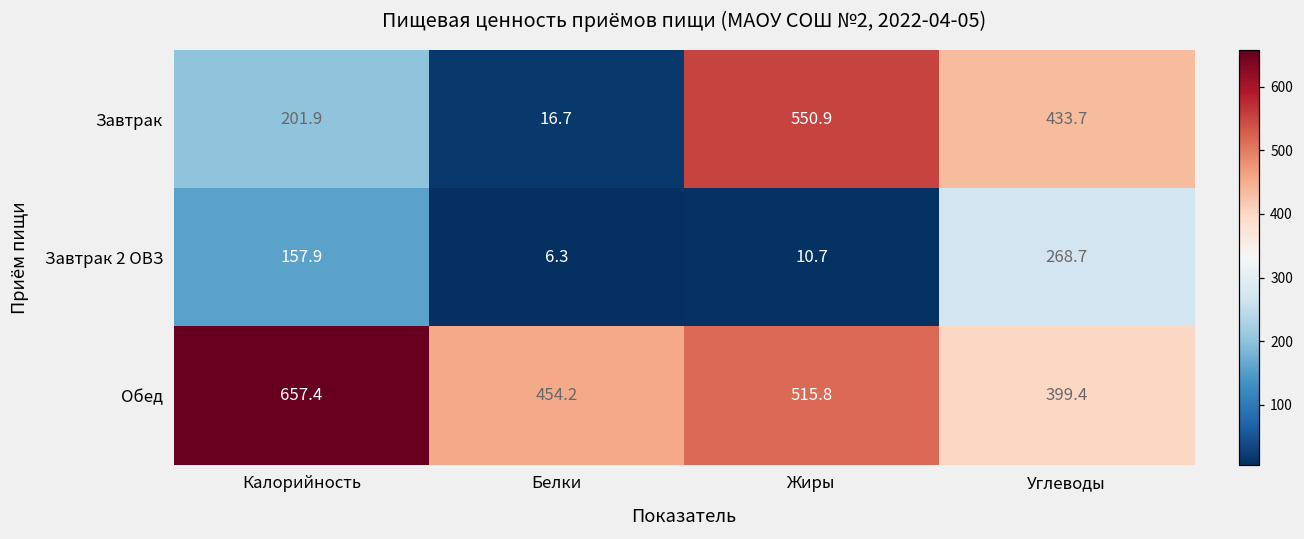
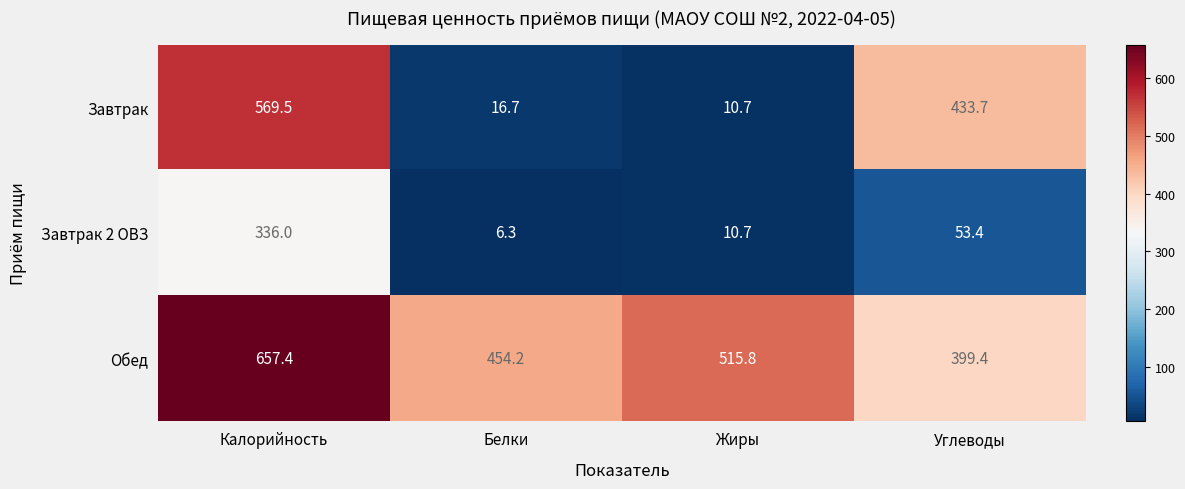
Завтрак, Калорийность: 201.9 -> 569.5
Завтрак, Жиры: 550.9 -> 10.7
Завтрак 2 ОВЗ, Калорийность: 157.9 -> 336.0
Завтрак 2 ОВЗ, Углеводы: 268.7 -> 53.4
